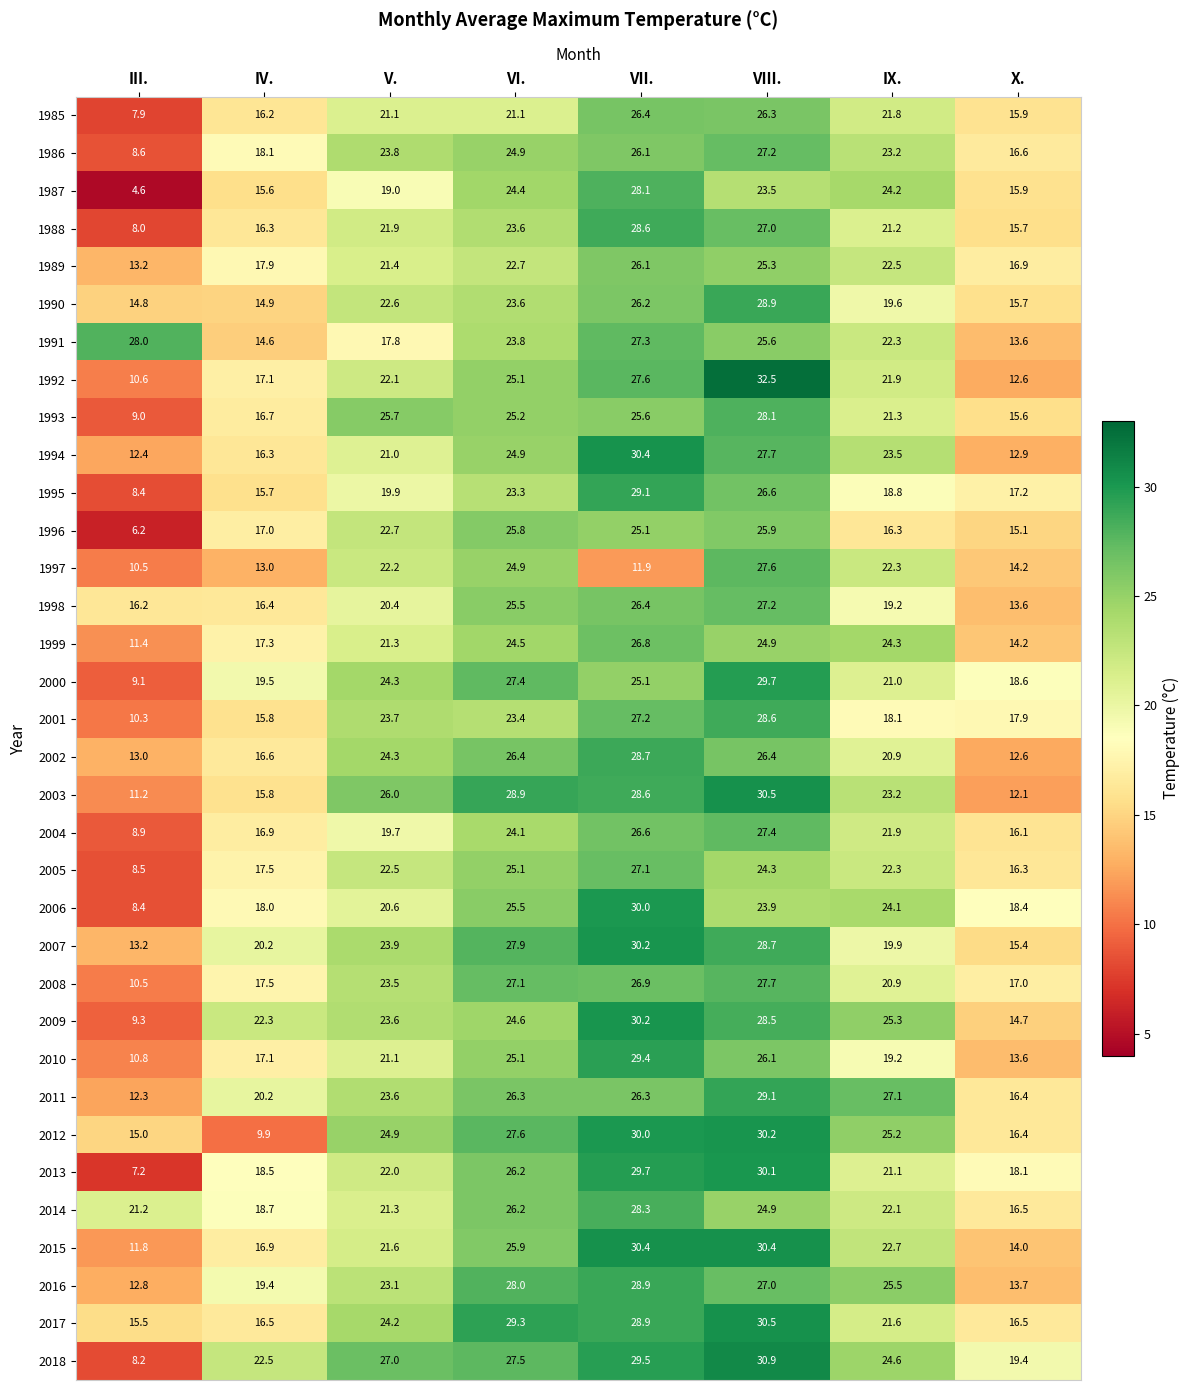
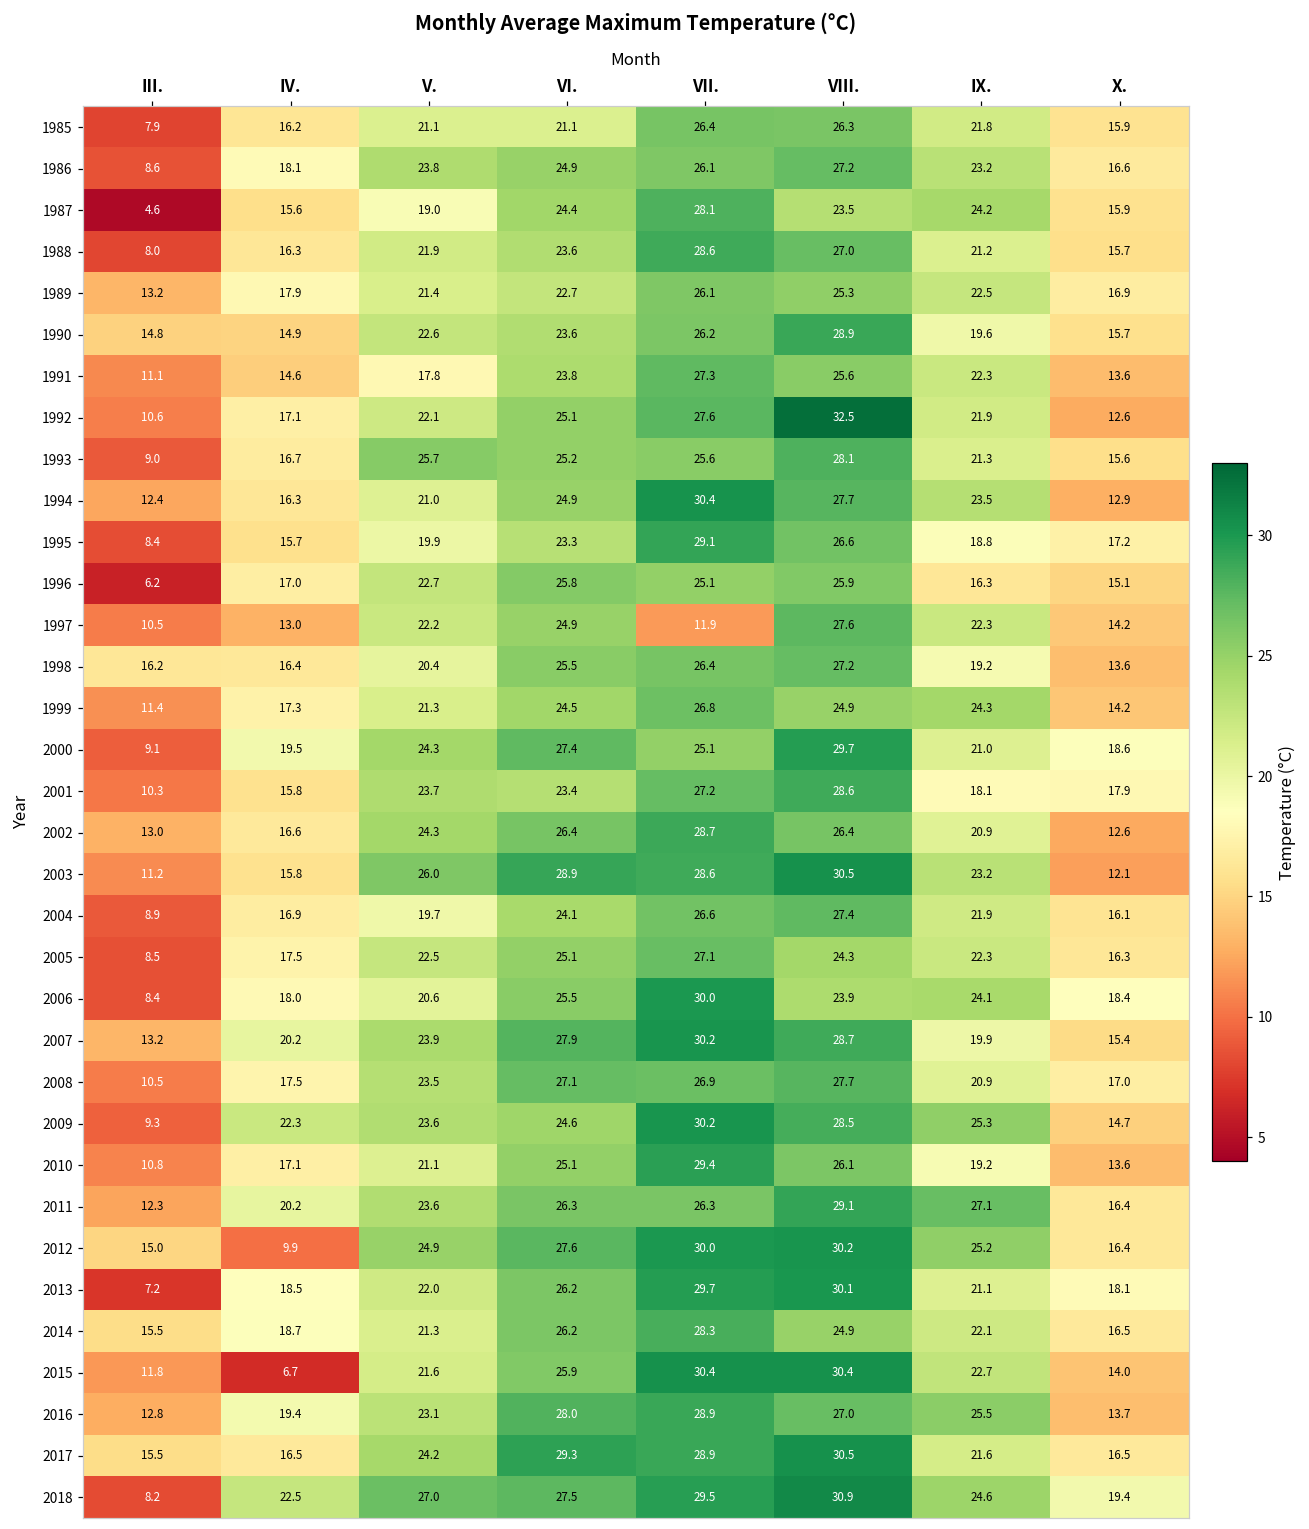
1991, III.: 28.0 -> 11.1
2014, III.: 21.2 -> 15.5
2015, IV.: 16.9 -> 6.7
